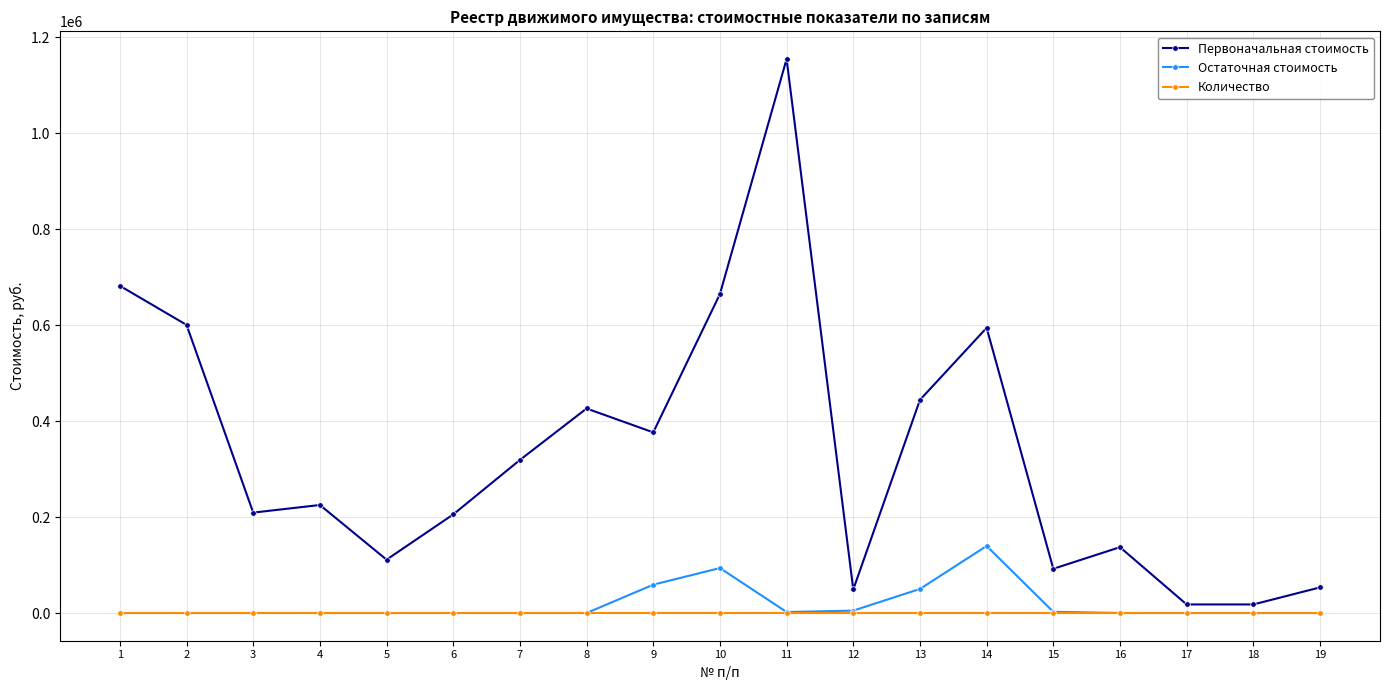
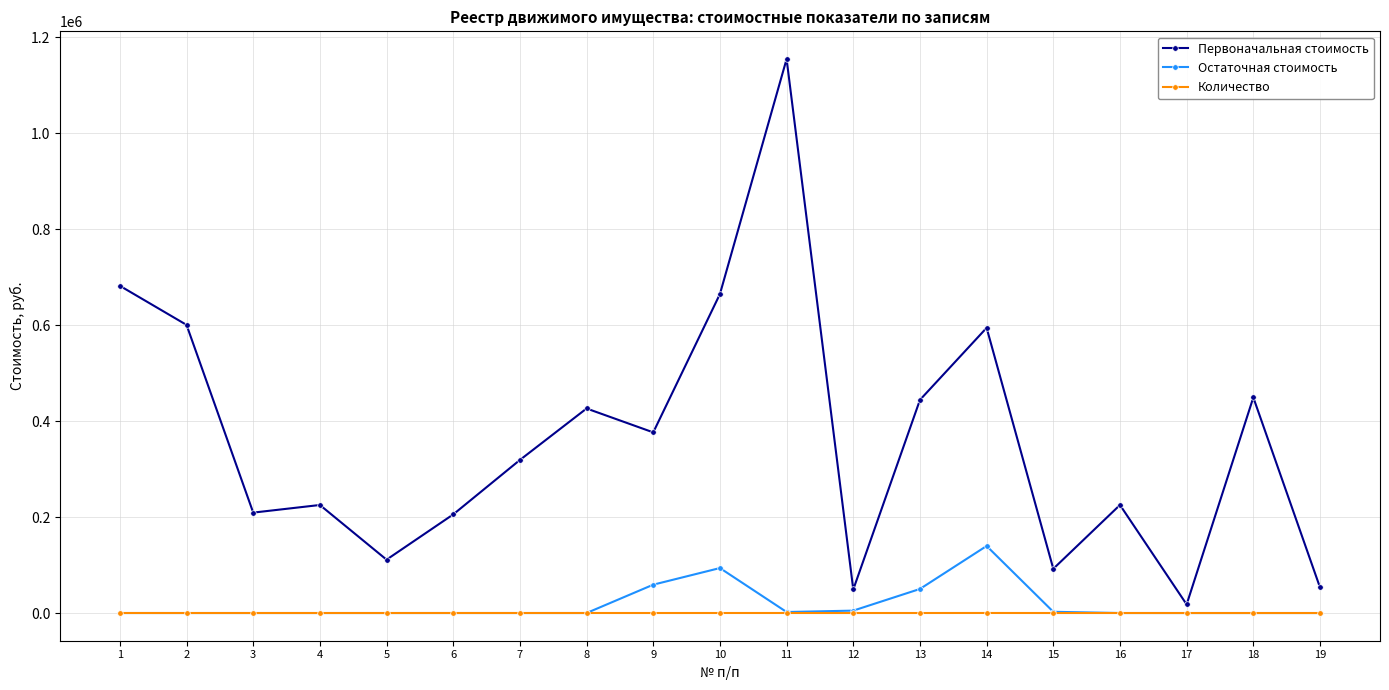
Первоначальная стоимость, 16: 140000 -> 230000
Первоначальная стоимость, 18: 20000 -> 450000
